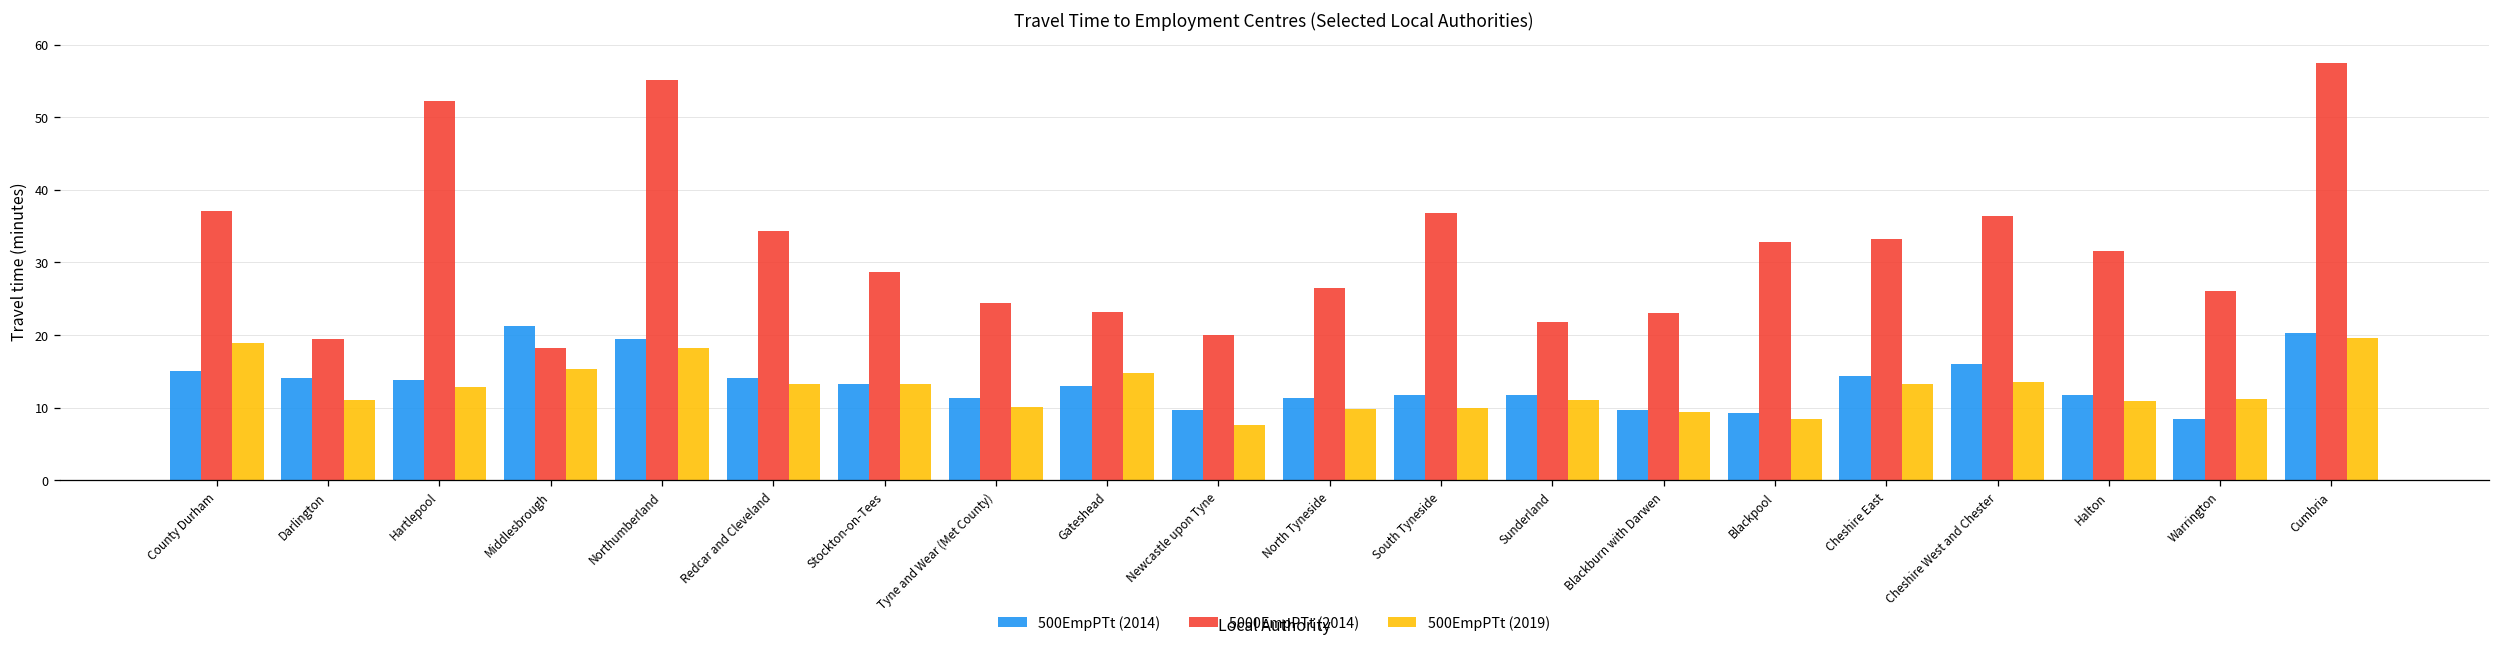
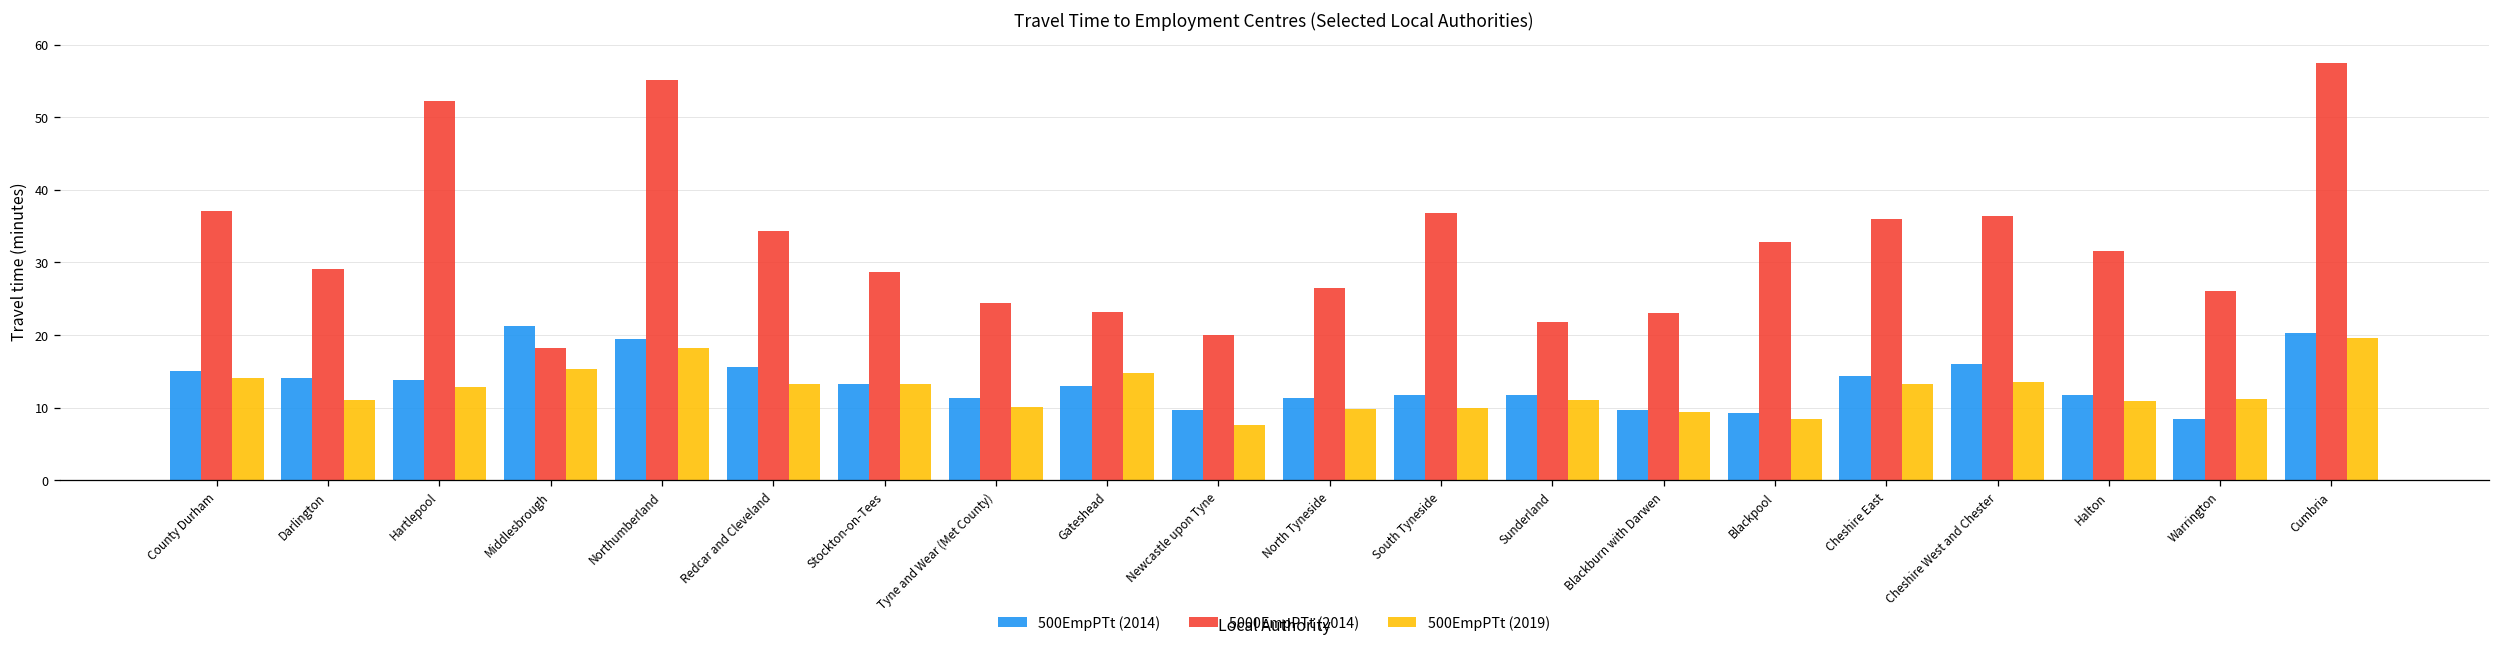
500EmpPTt (2019), County Durham: 19 -> 14
5000EmpPTt (2014), Darlington: 19 -> 29
500EmpPTt (2014), Redcar and Cleveland: 14 -> 16
5000EmpPTt (2014), Cheshire East: 33 -> 36
